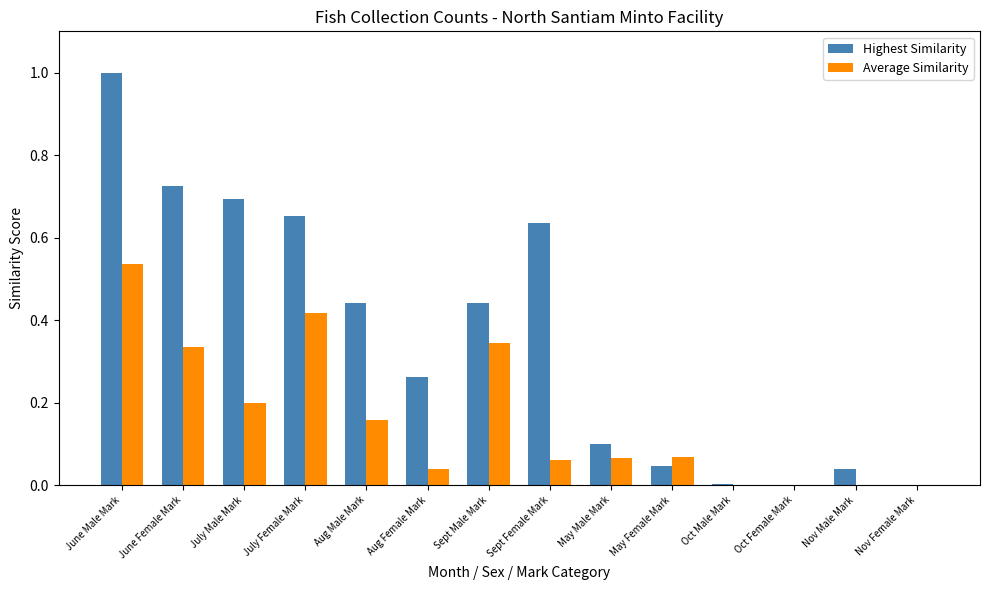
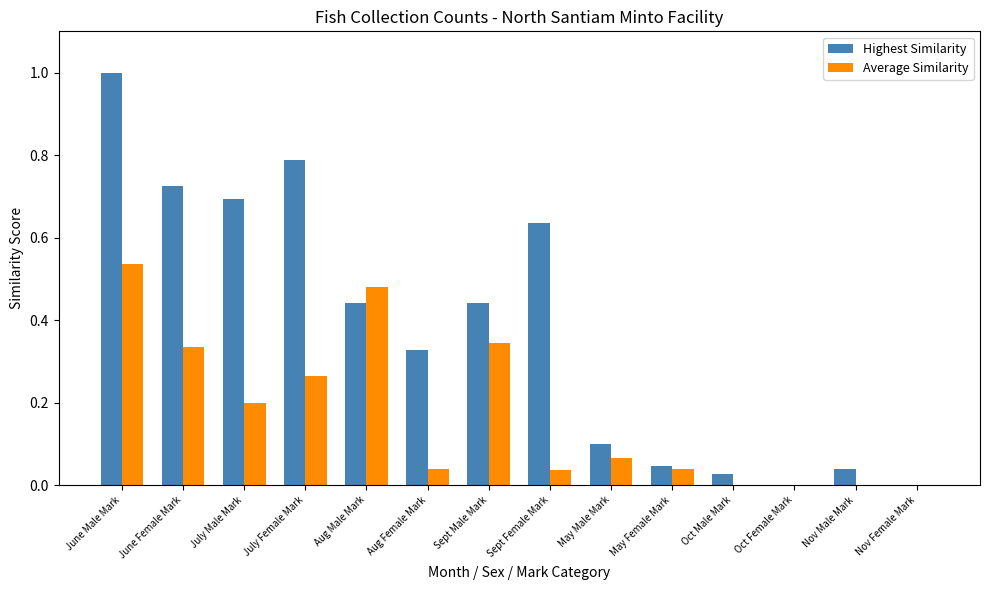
Highest Similarity, July Female Mark: 0.65 -> 0.79
Average Similarity, July Female Mark: 0.42 -> 0.26
Average Similarity, Aug Male Mark: 0.16 -> 0.48
Highest Similarity, Aug Female Mark: 0.26 -> 0.33
Average Similarity, Sept Female Mark: 0.06 -> 0.04
Average Similarity, May Female Mark: 0.07 -> 0.04
Highest Similarity, Oct Male Mark: 0.00 -> 0.03
